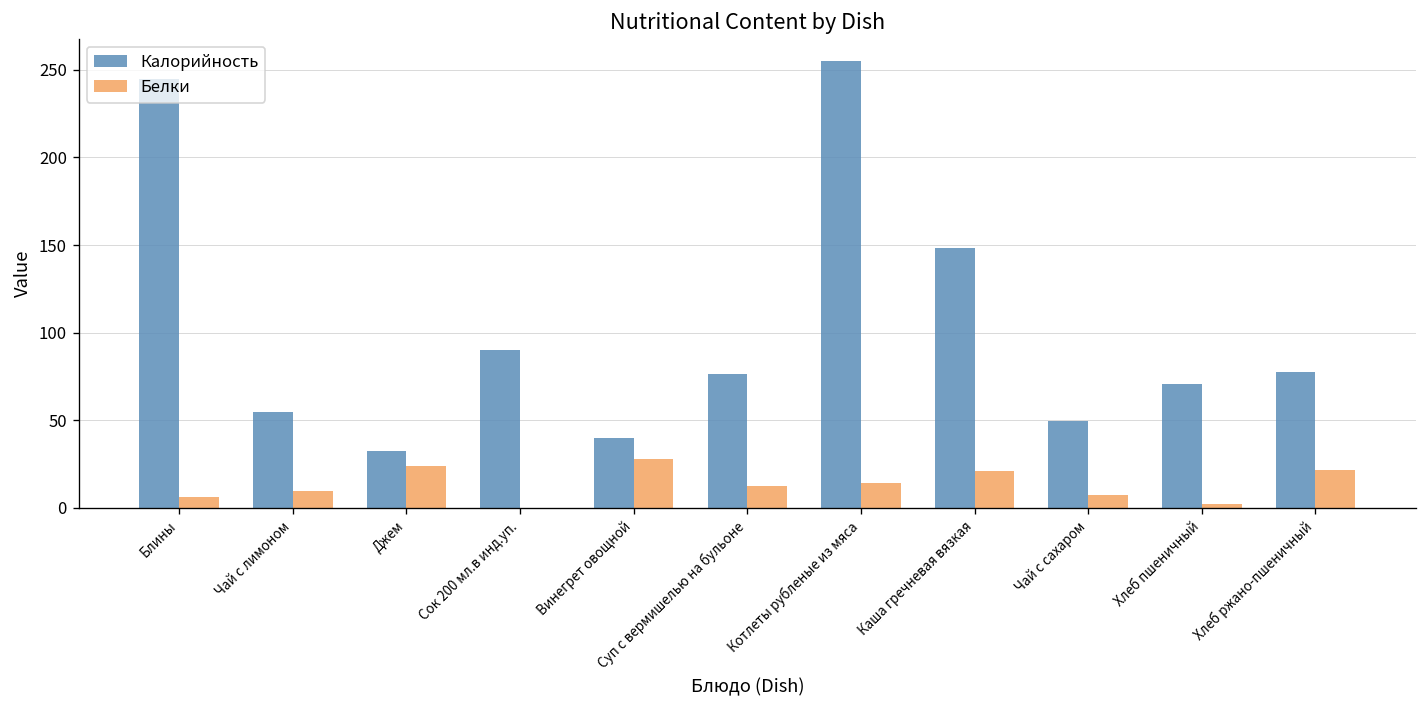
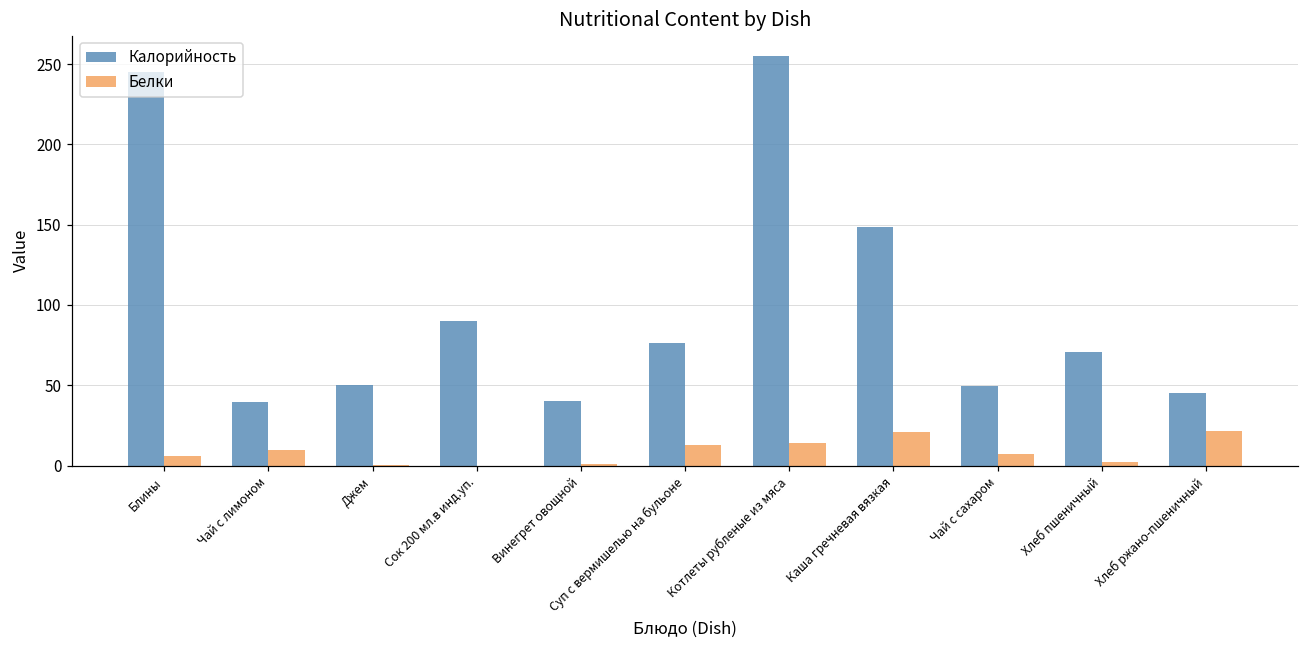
Калорийность, Чай с лимоном: 55 -> 39
Калорийность, Джем: 33 -> 50
Белки, Джем: 24 -> 0
Белки, Винегрет овощной: 28 -> 1
Калорийность, Хлеб ржано-пшеничный: 78 -> 45
